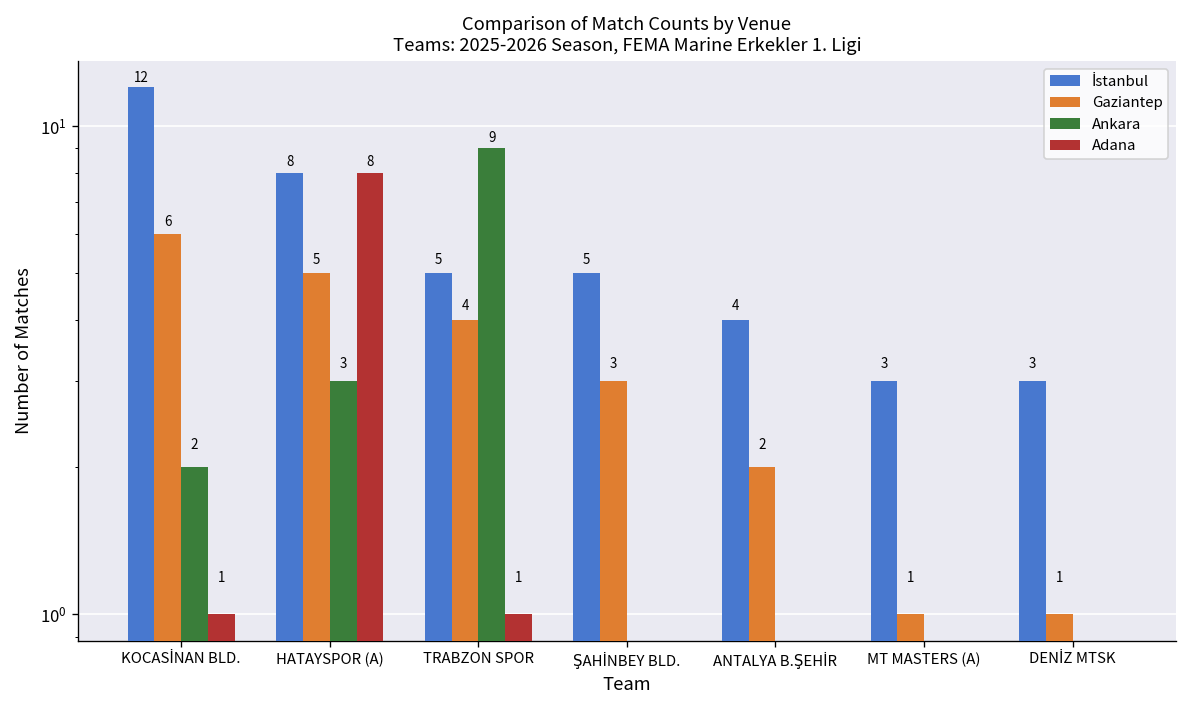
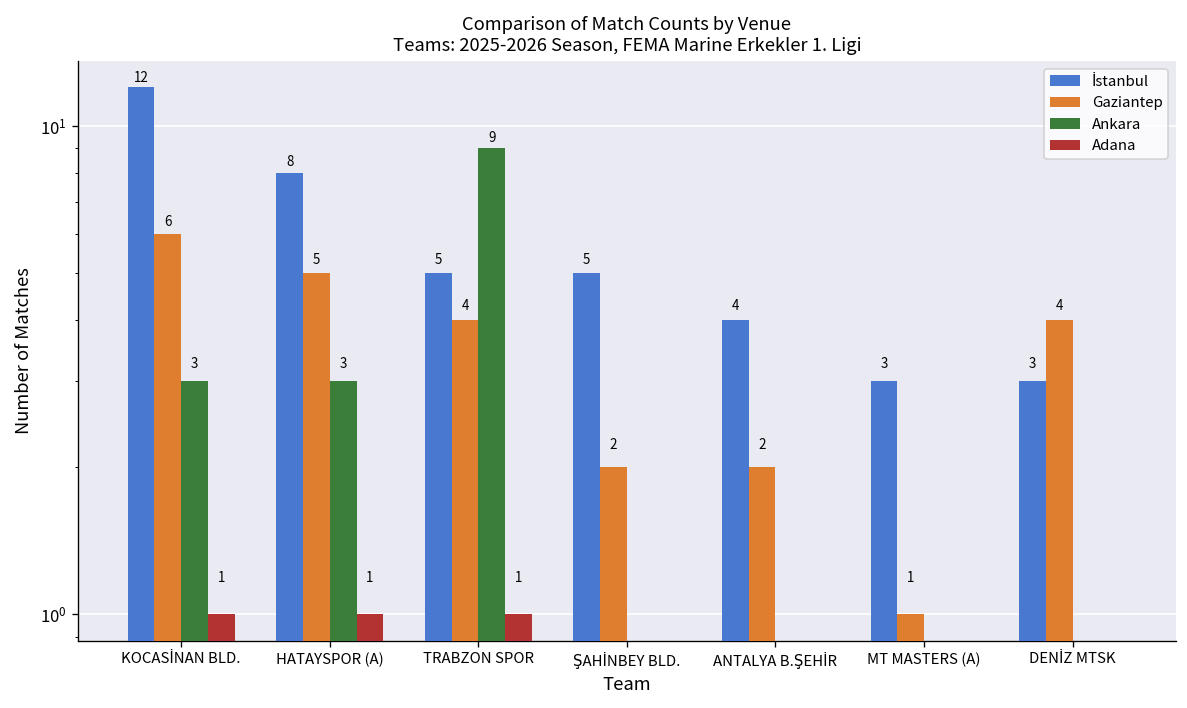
Ankara, KOCASİNAN BLD.: 2 -> 3
Adana, HATAYSPOR (A): 8 -> 1
Gaziantep, ŞAHİNBEY BLD.: 3 -> 2
Gaziantep, DENİZ MTSK: 1 -> 4
